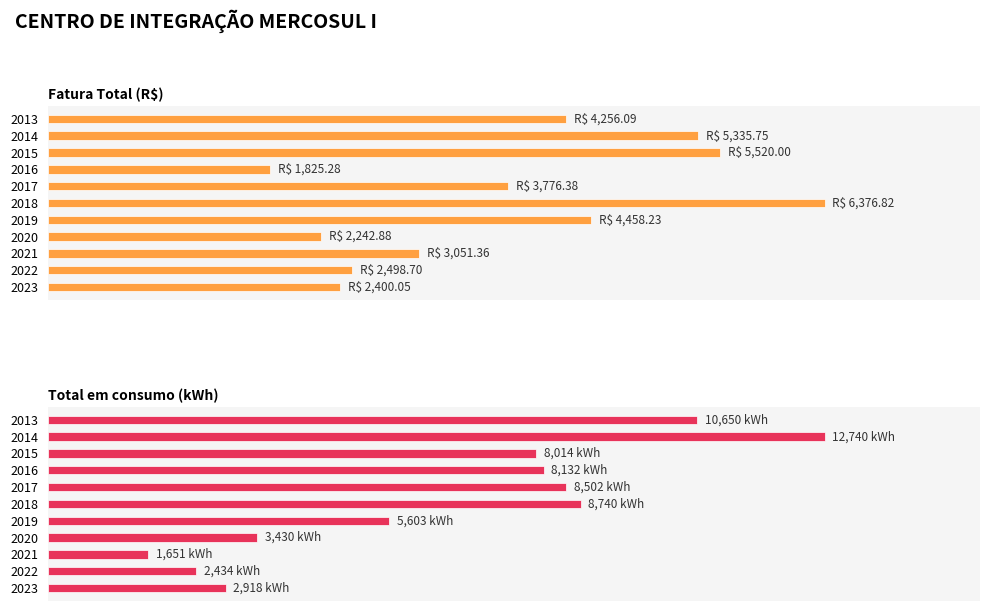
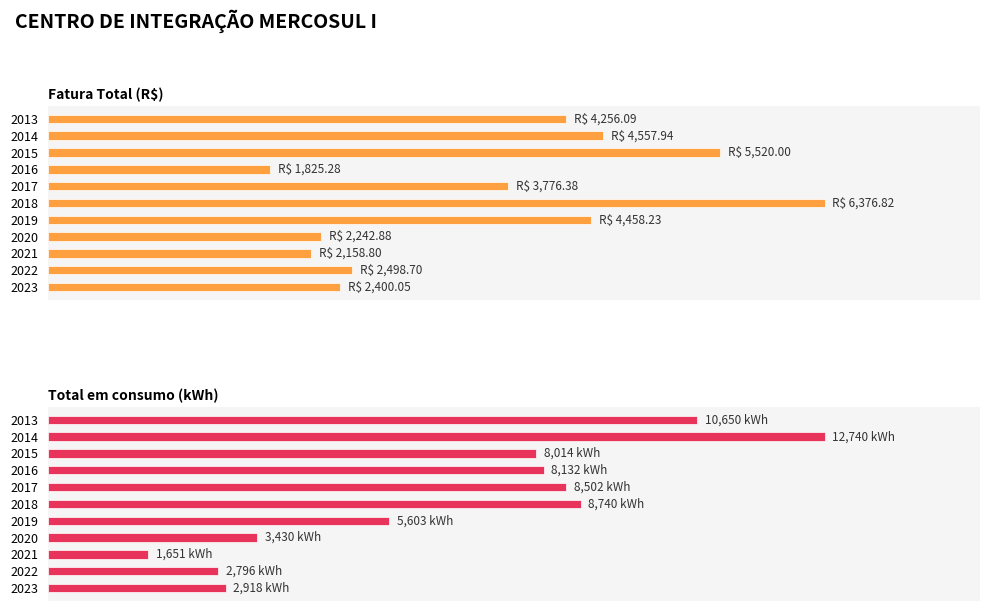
Fatura Total (R$), 2014: 5,335.75 -> 4,557.94
Fatura Total (R$), 2021: 3,051.36 -> 2,158.80
Total em consumo (kWh), 2022: 2,434 -> 2,796
